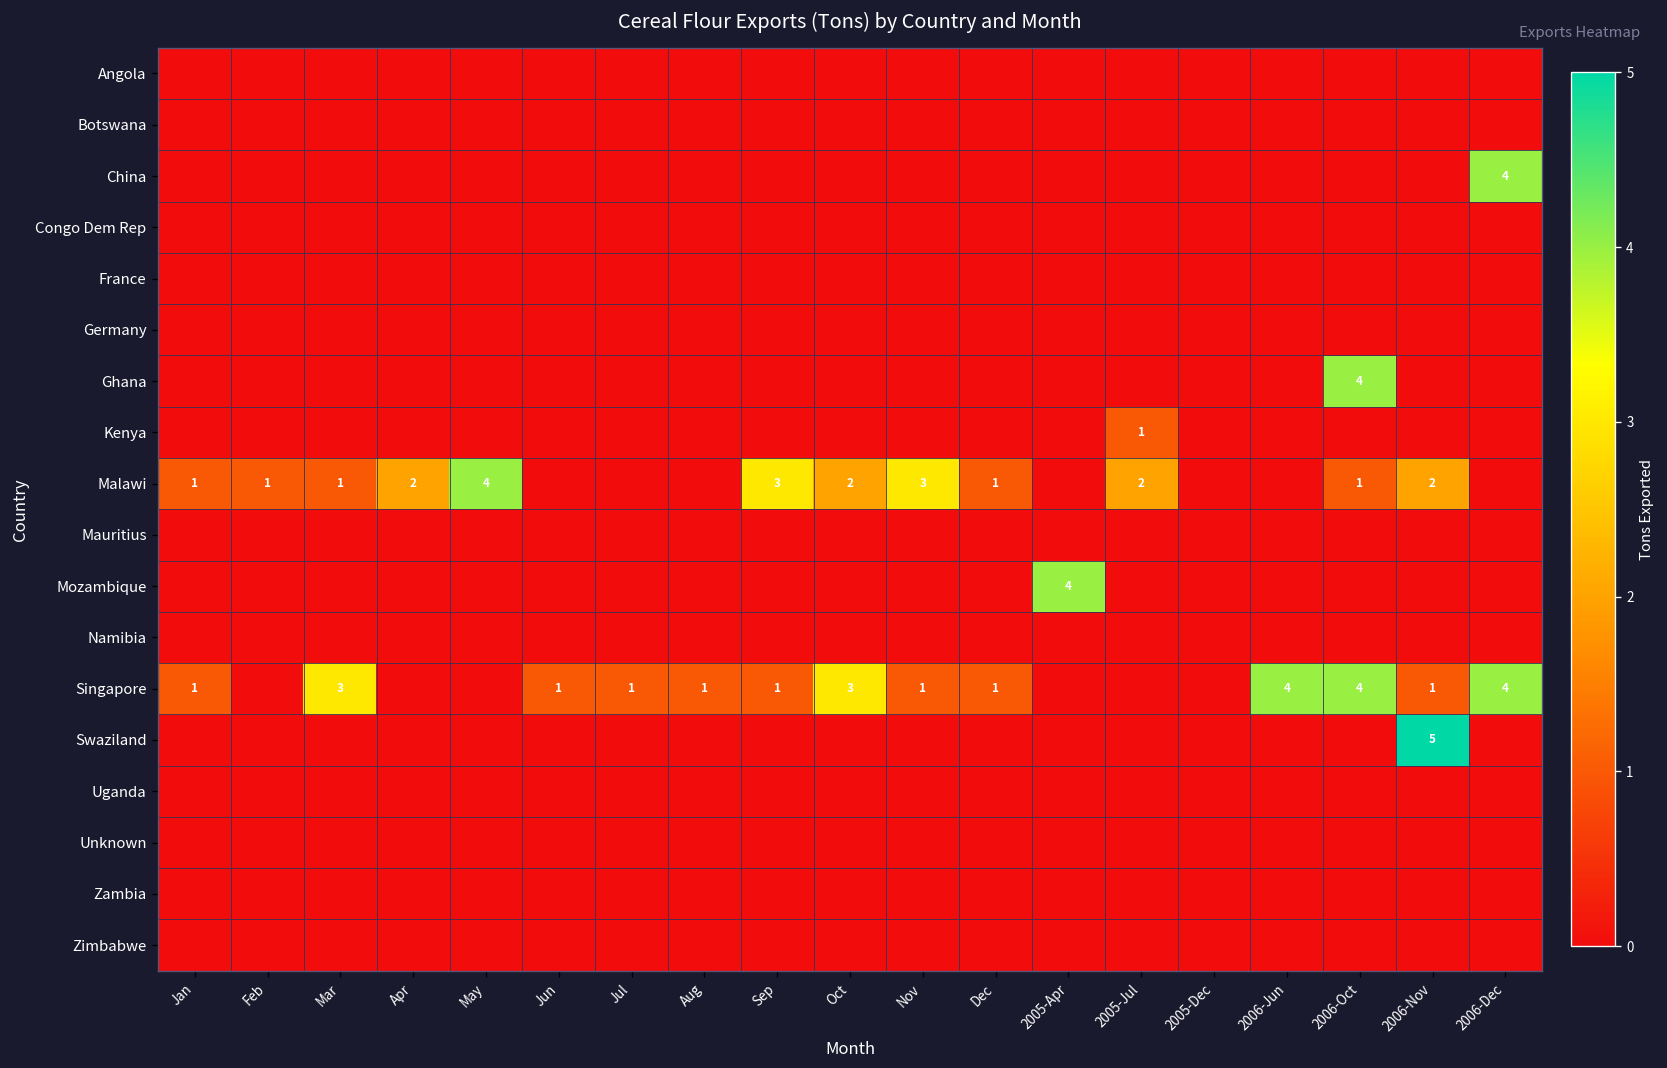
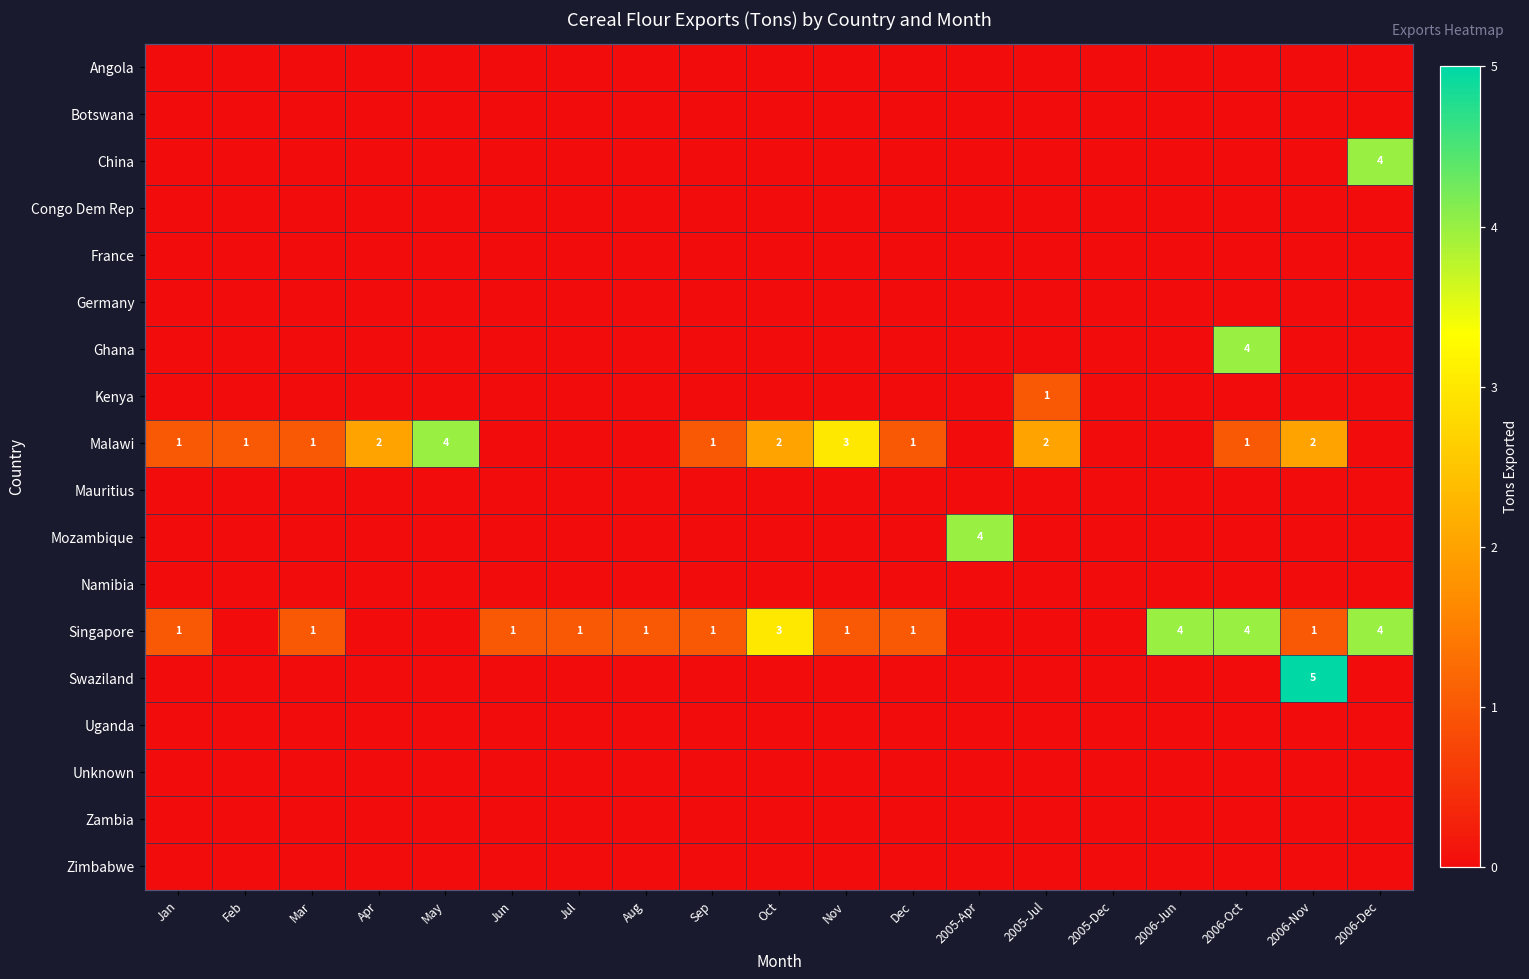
Malawi, Sep: 3 -> 1
Singapore, Mar: 3 -> 1
